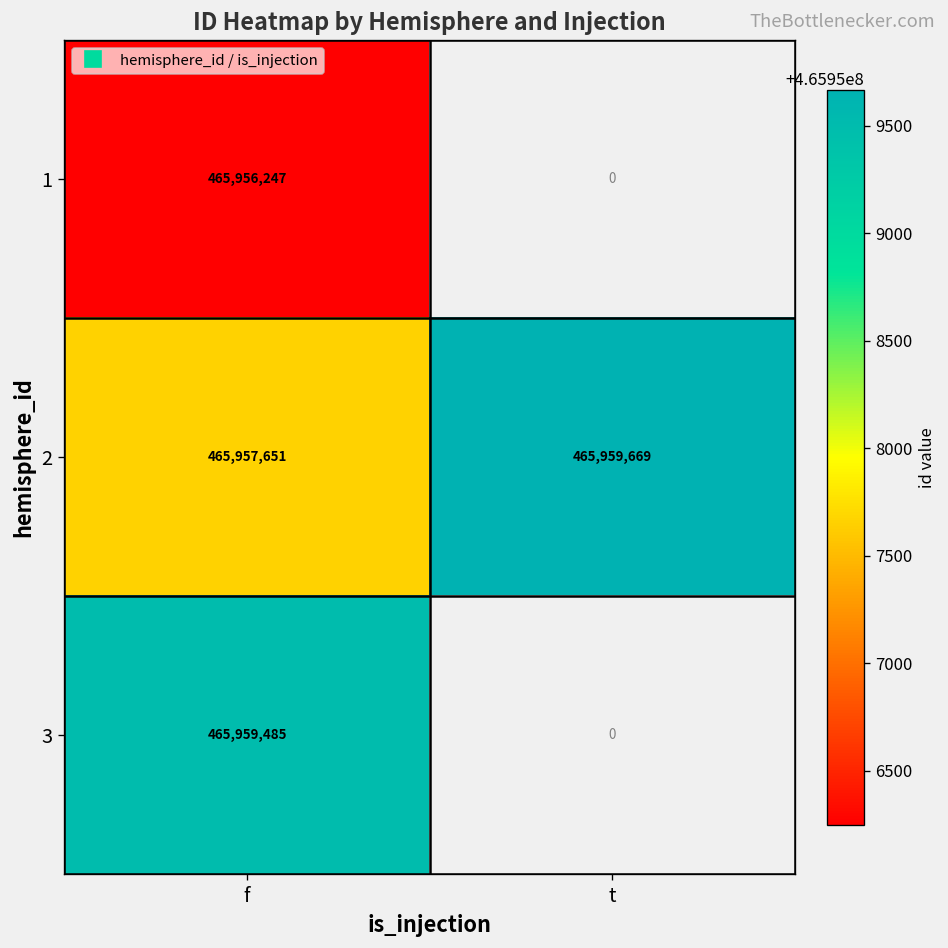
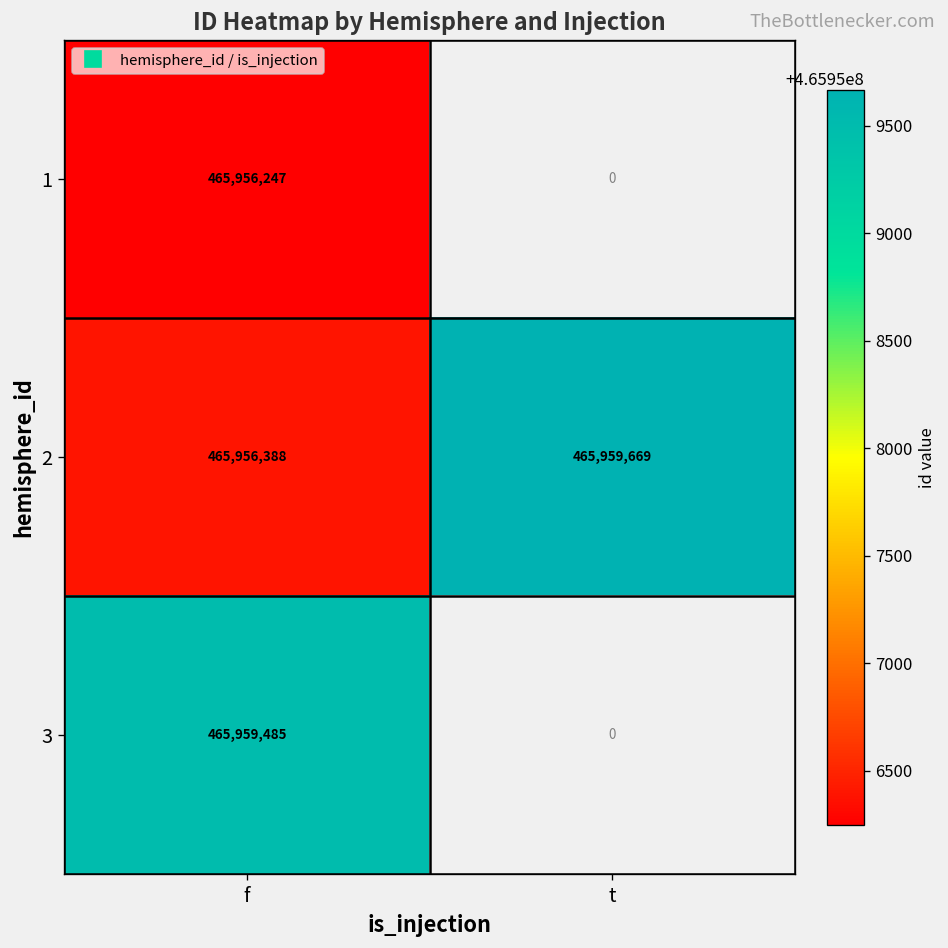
2, f: 465,957,651 -> 465,956,388
